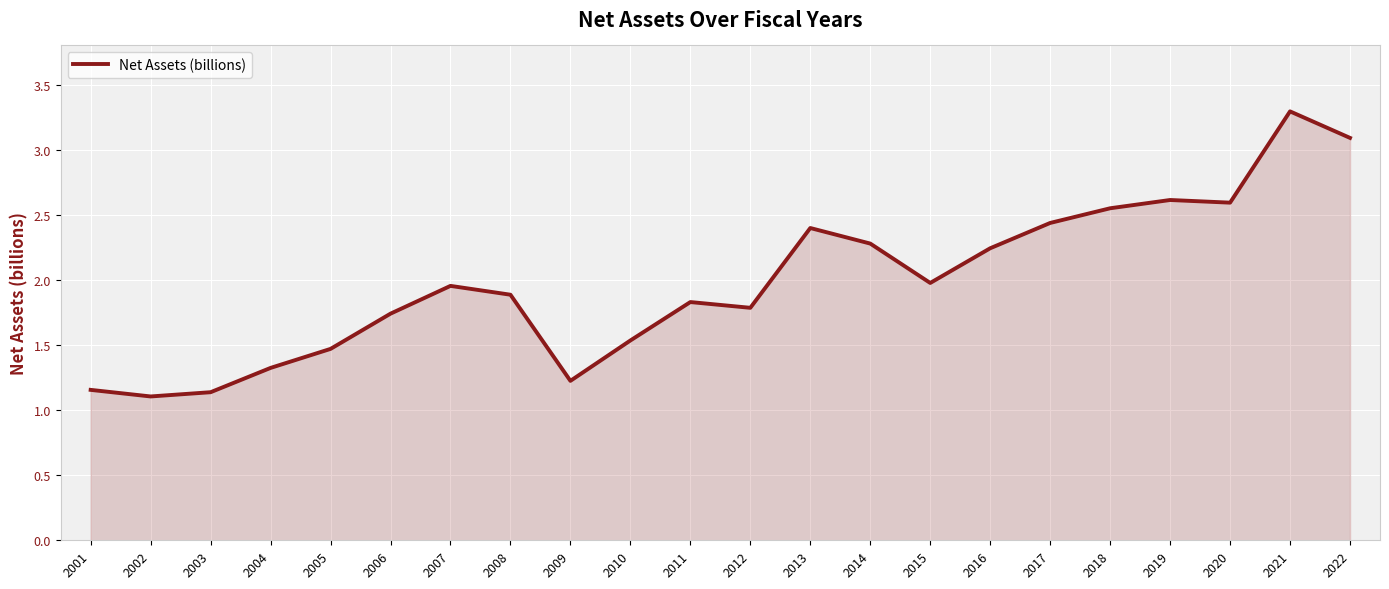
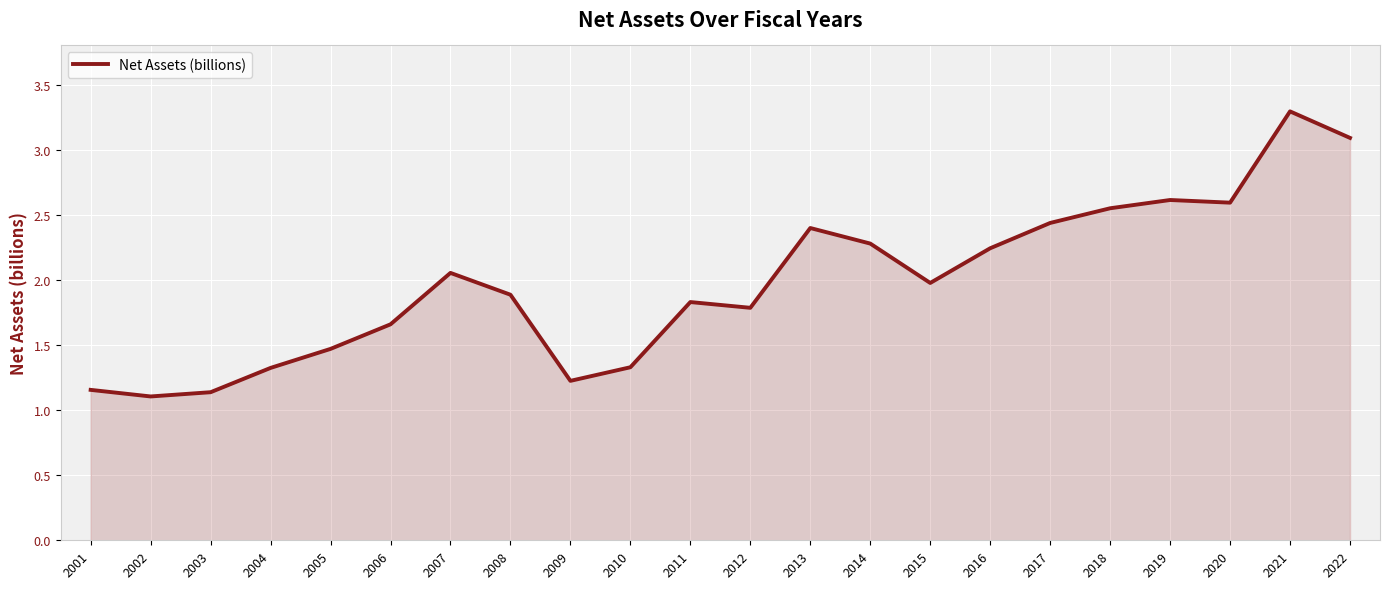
2006: 1.74 -> 1.66
2007: 1.95 -> 2.05
2010: 1.53 -> 1.33
